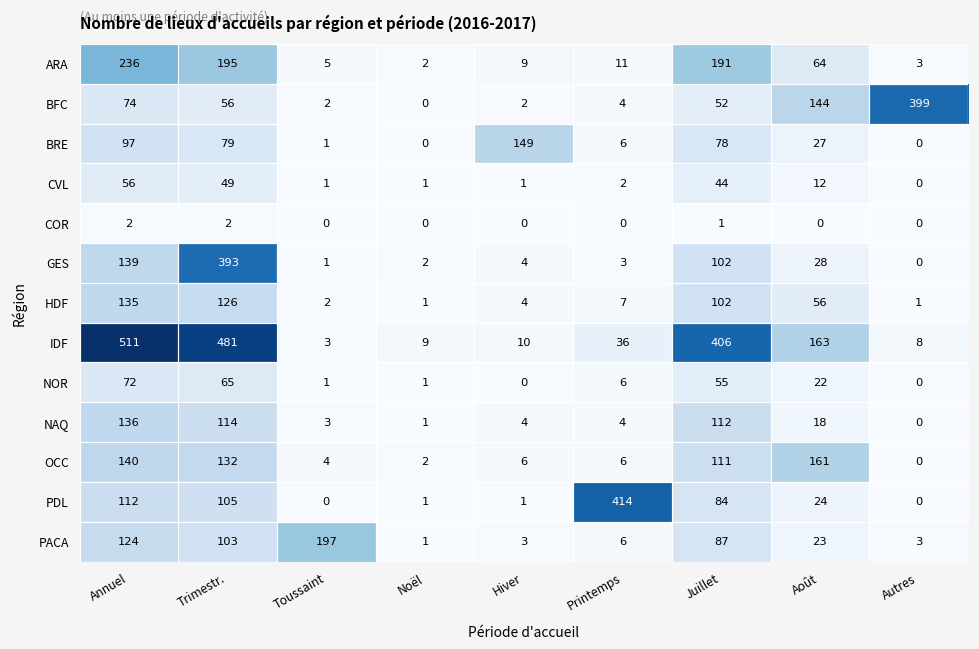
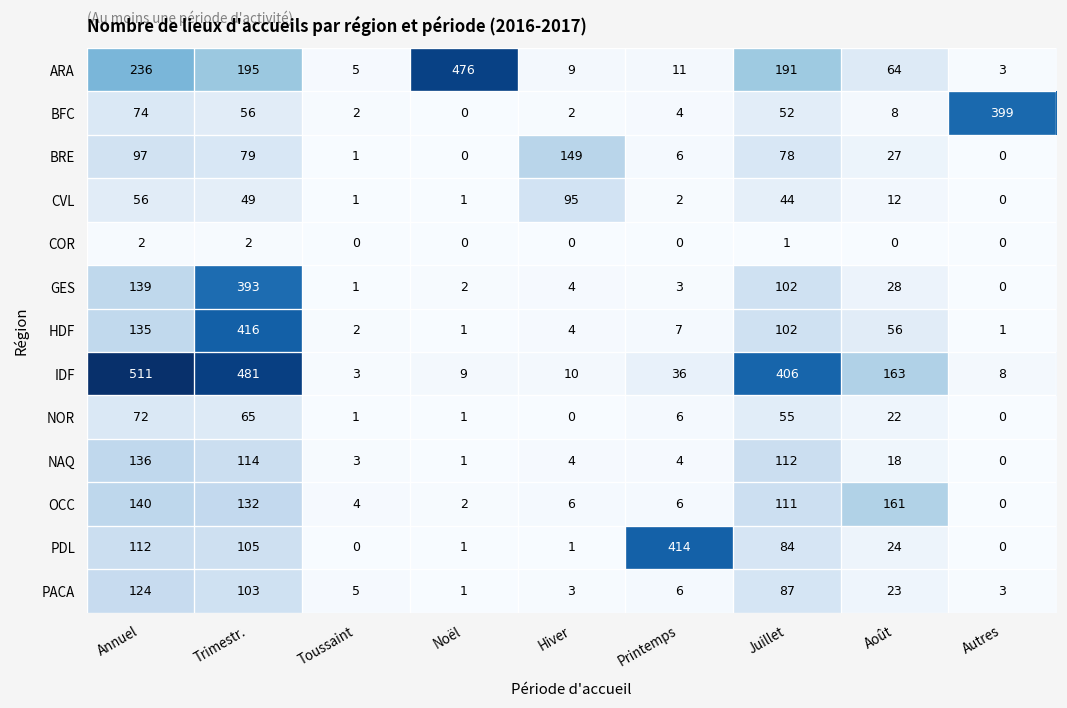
ARA, Noël: 2 -> 476
BFC, Août: 144 -> 8
CVL, Hiver: 1 -> 95
HDF, Trimestr.: 126 -> 416
PACA, Toussaint: 197 -> 5
